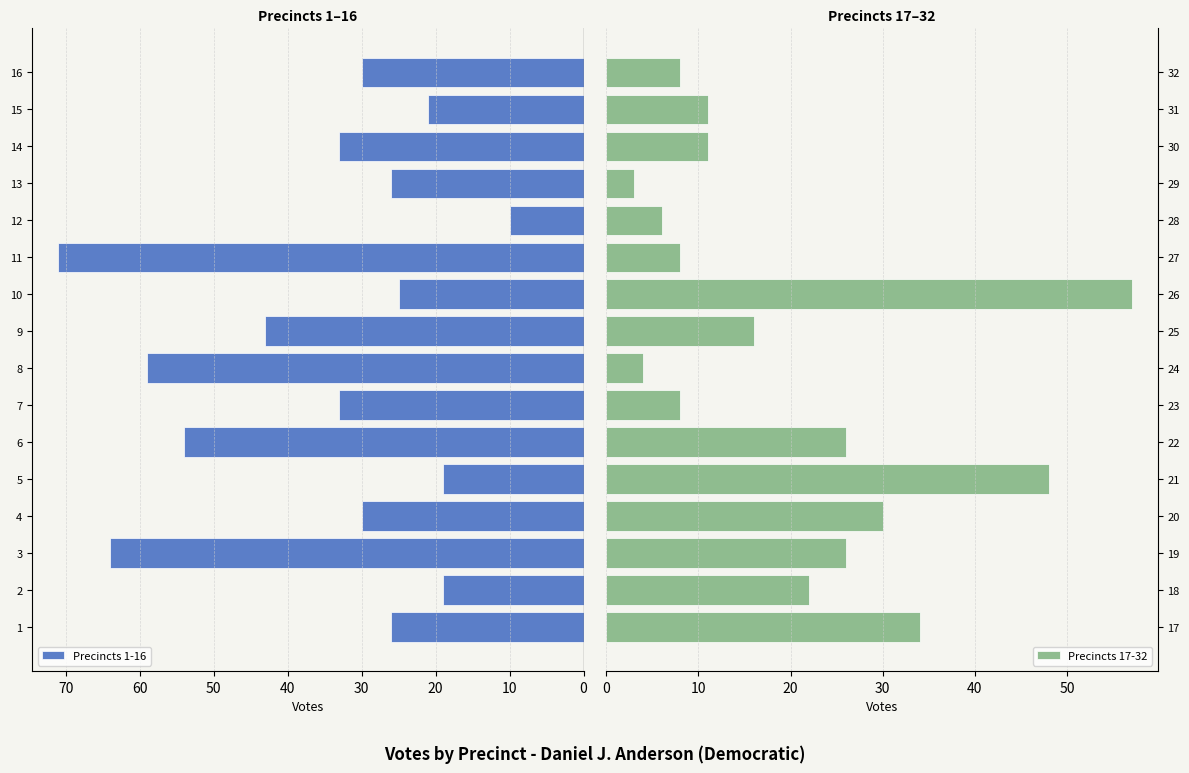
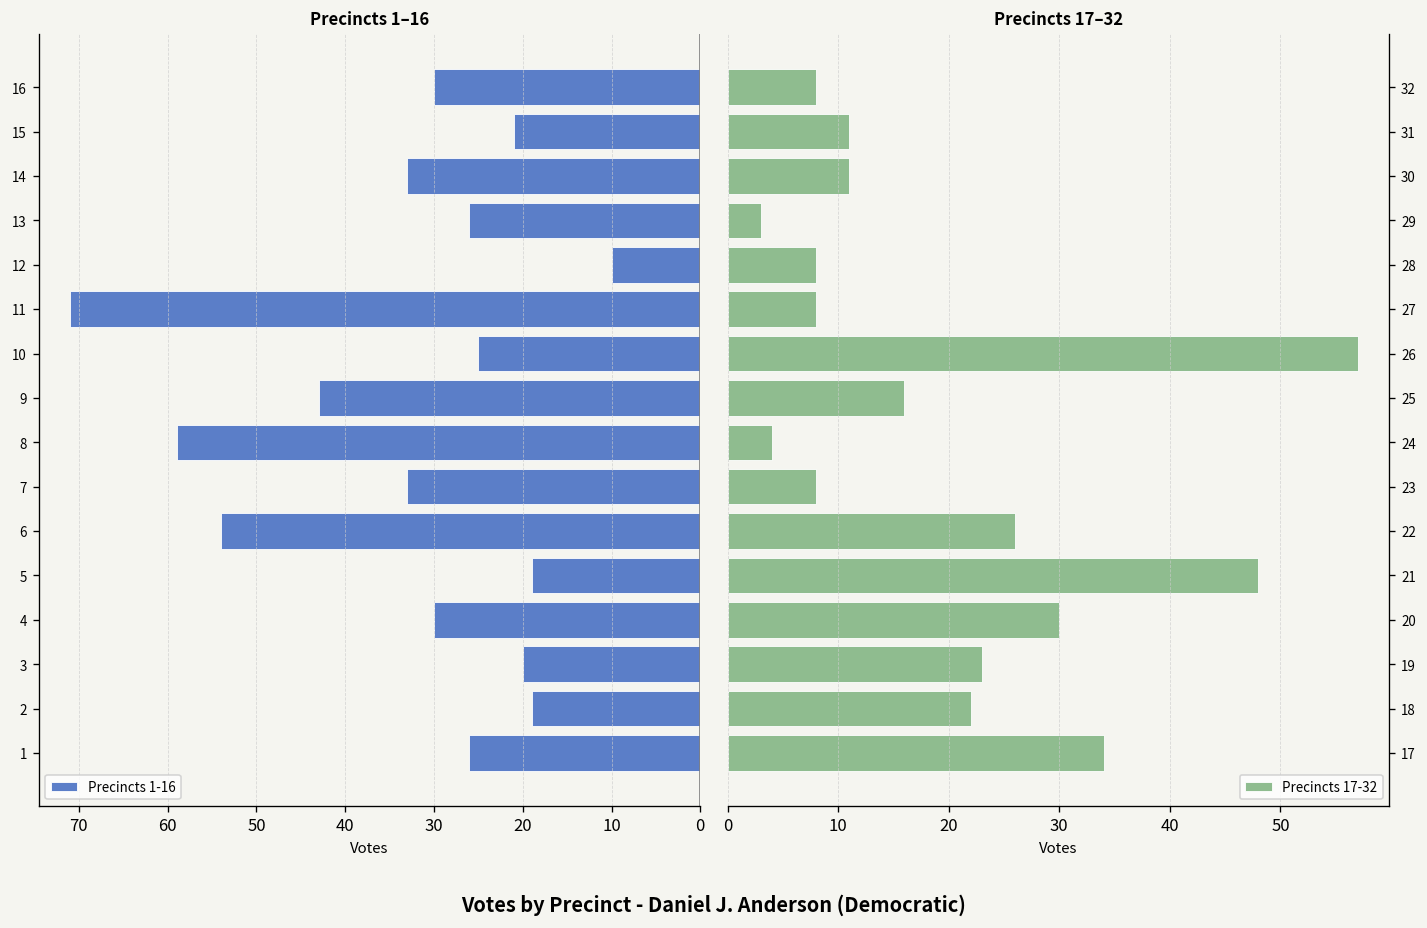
Precincts 1–16, 3: 64 -> 20
Precincts 17–32, 28: 6 -> 8
Precincts 17–32, 19: 26 -> 23
